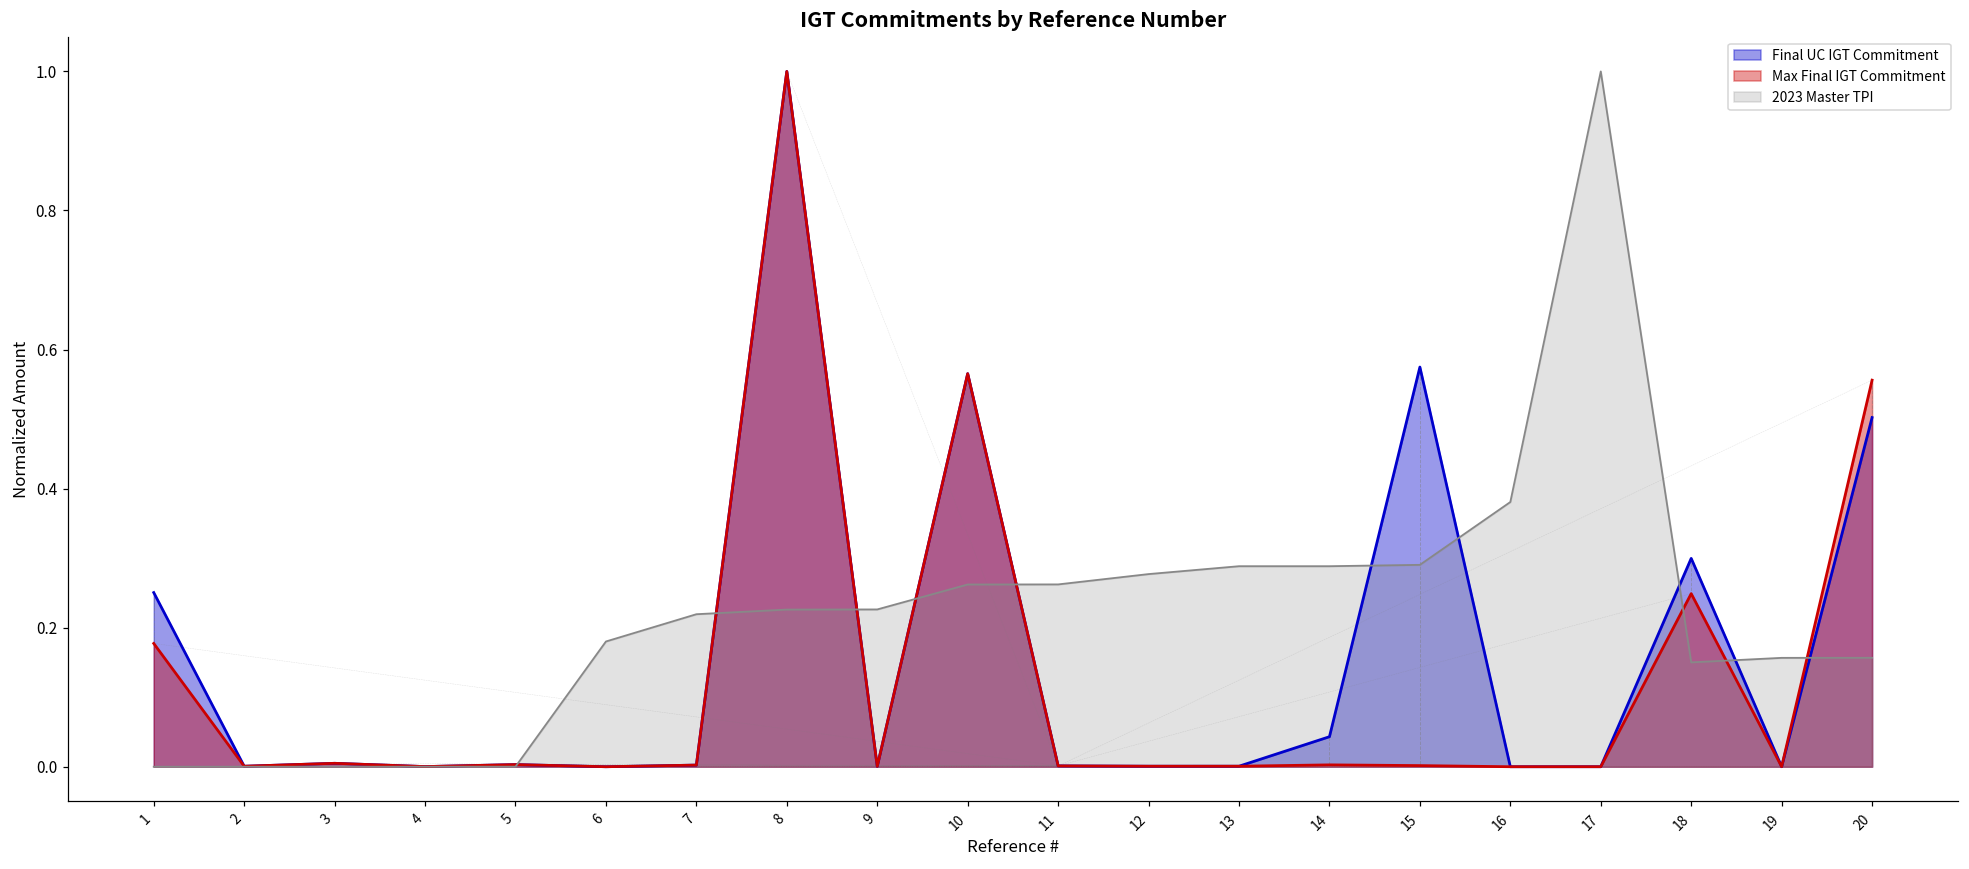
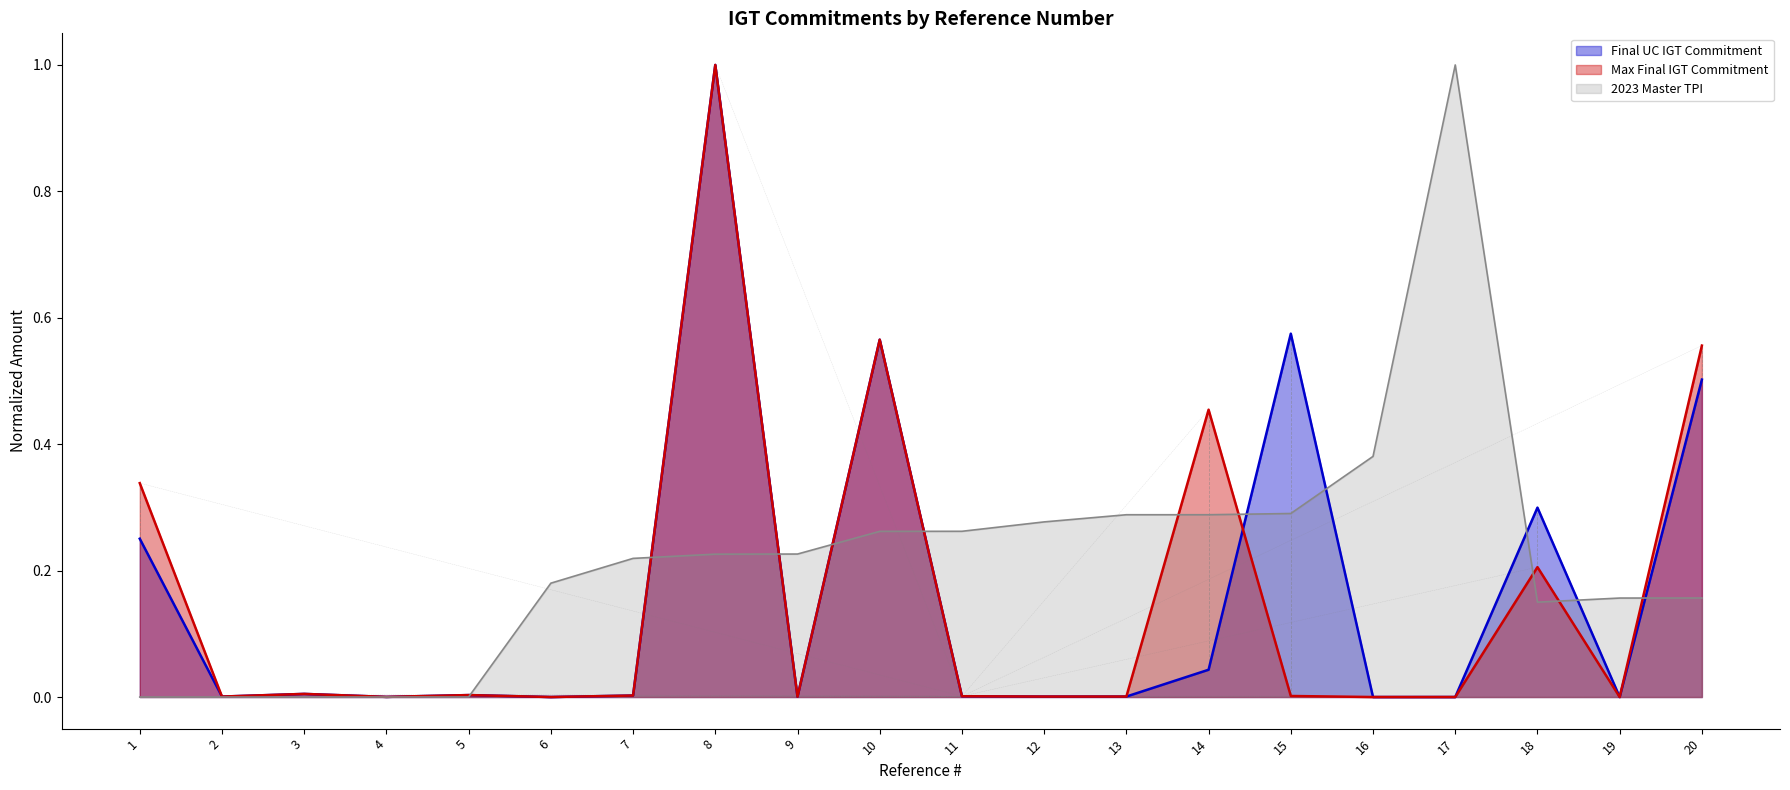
Max Final IGT Commitment, 1: 0.18 -> 0.34
Max Final IGT Commitment, 14: 0.00 -> 0.45
Max Final IGT Commitment, 18: 0.25 -> 0.21
